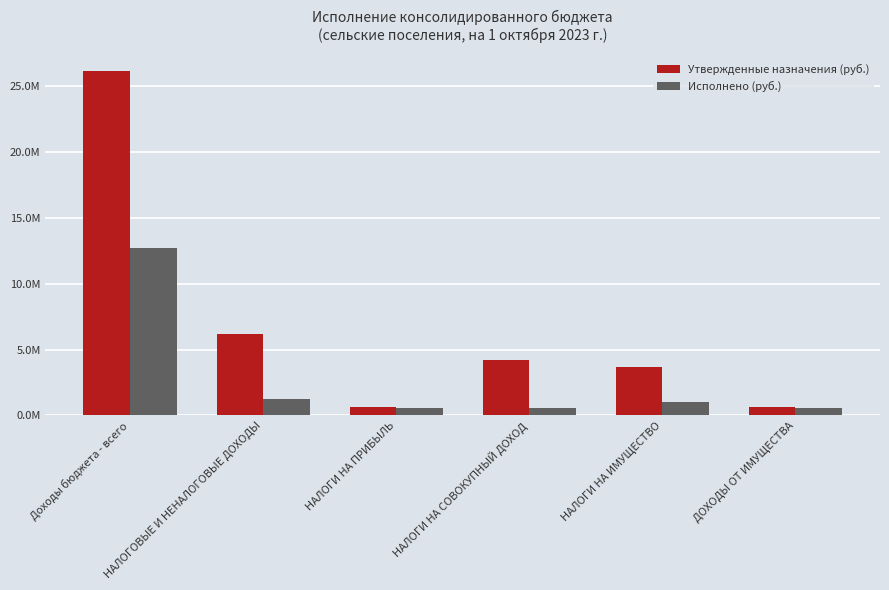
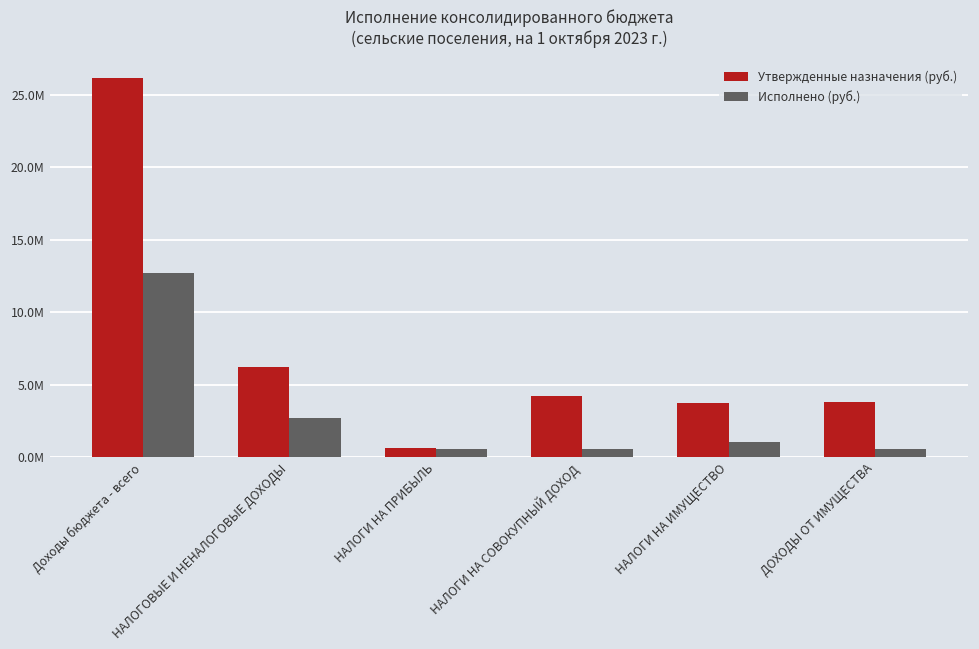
Исполнено (руб.), НАЛОГОВЫЕ И НЕНАЛОГОВЫЕ ДОХОДЫ: 1200000 -> 2700000
Утвержденные назначения (руб.), ДОХОДЫ ОТ ИМУЩЕСТВА: 600000 -> 3800000
